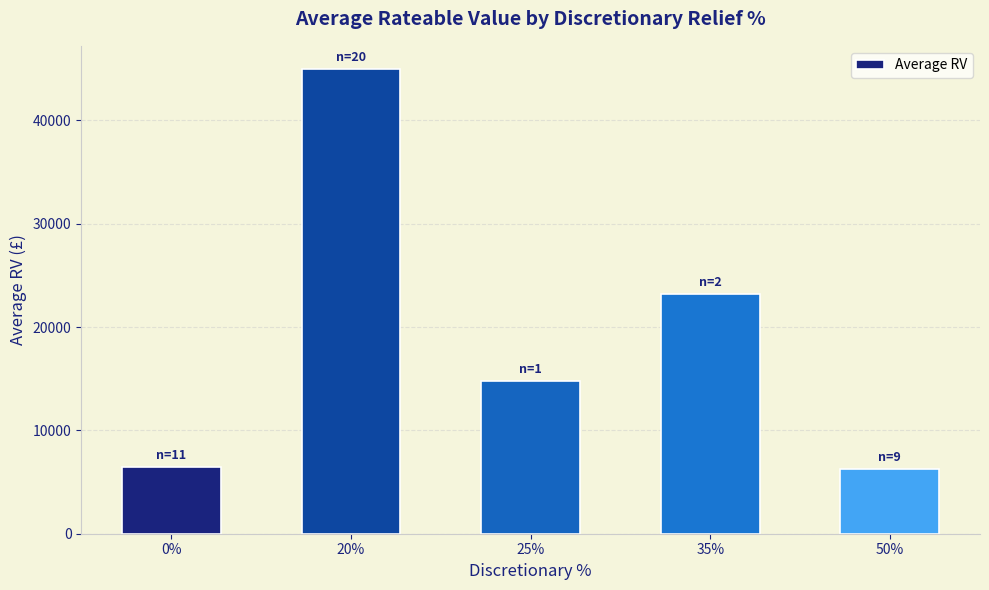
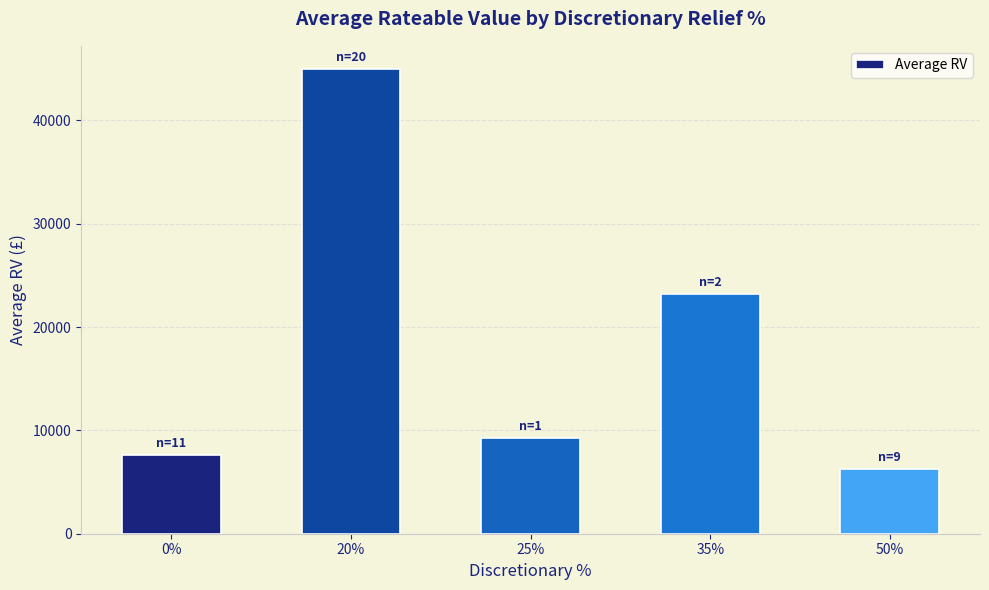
0%: 6500 -> 7600
25%: 14800 -> 9300
